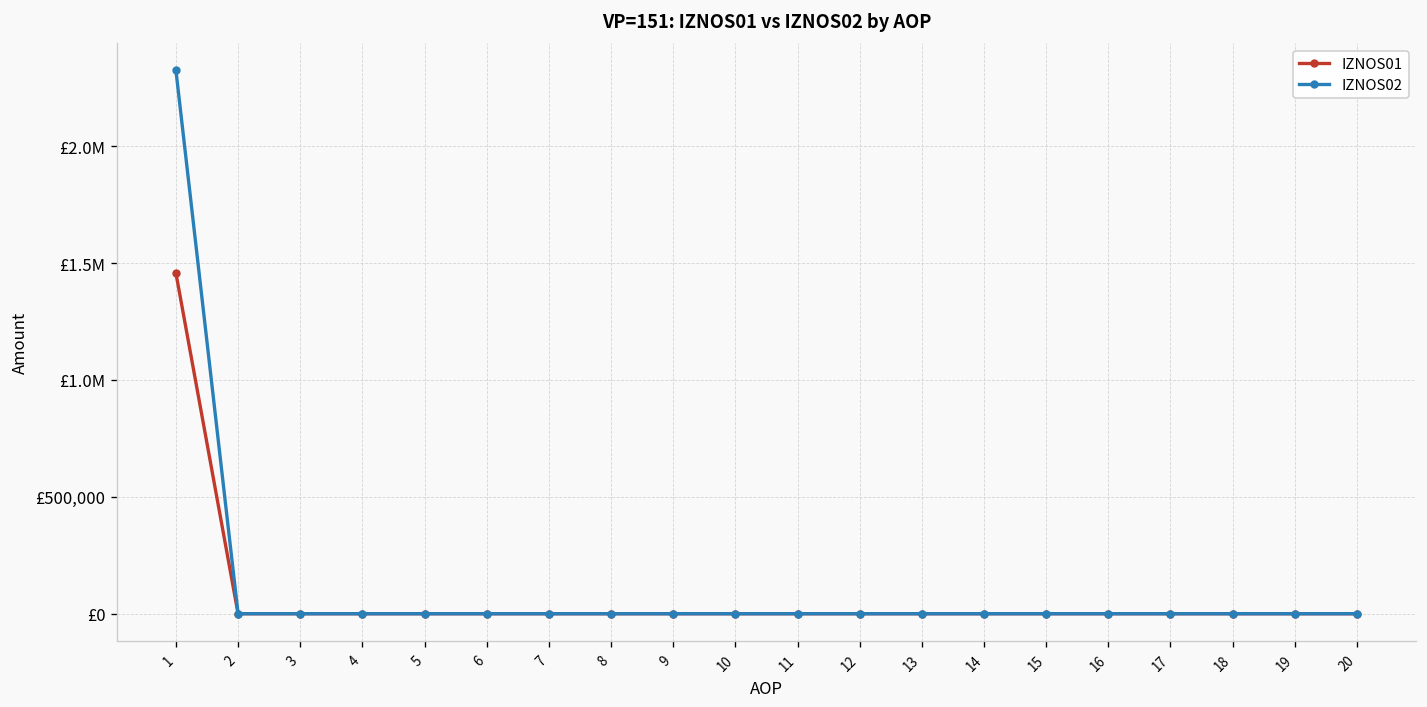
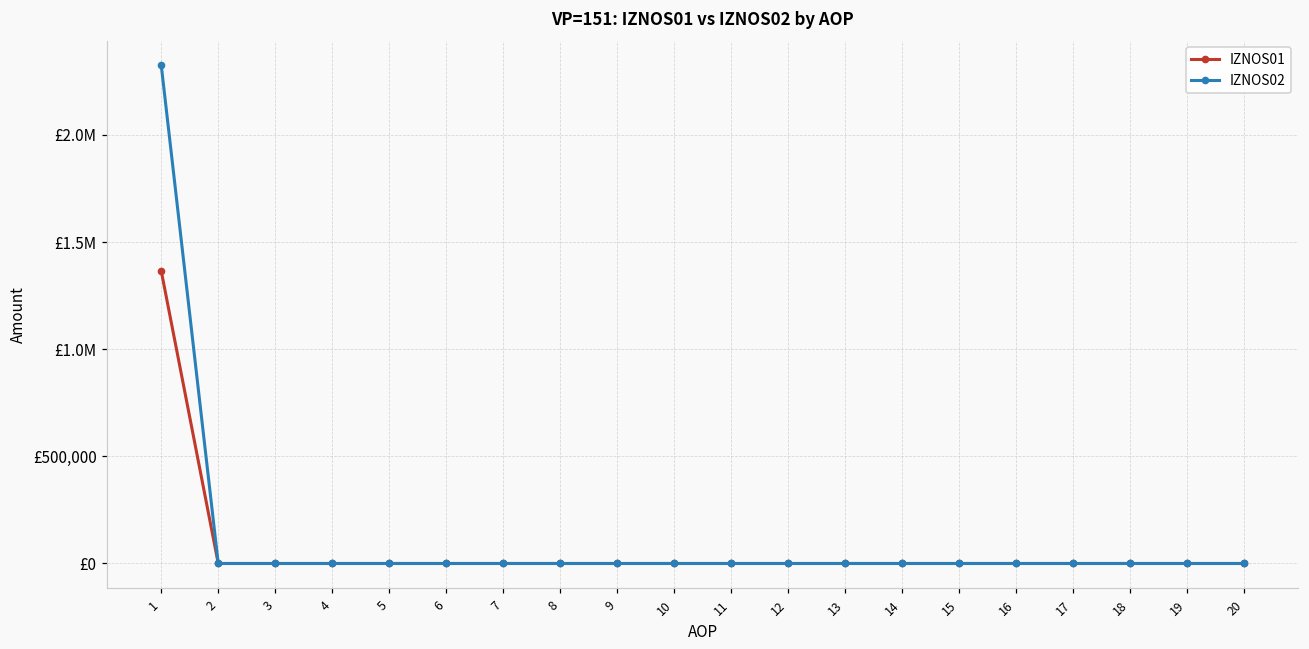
IZNOS01, 1: £1,460,000 -> £1,360,000
